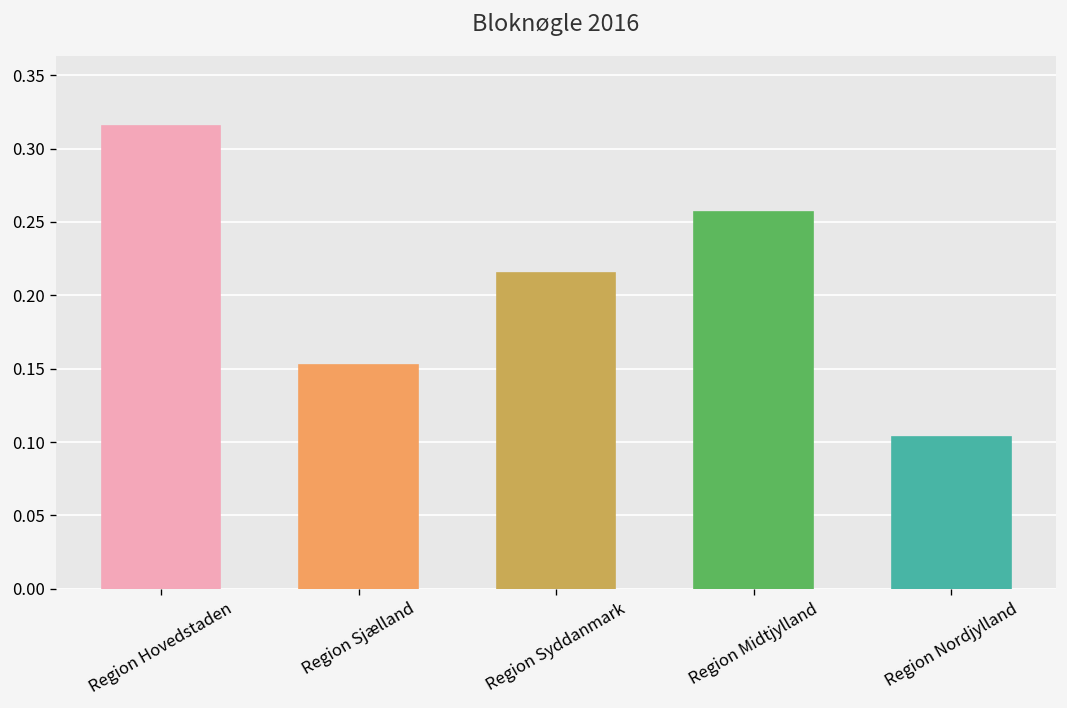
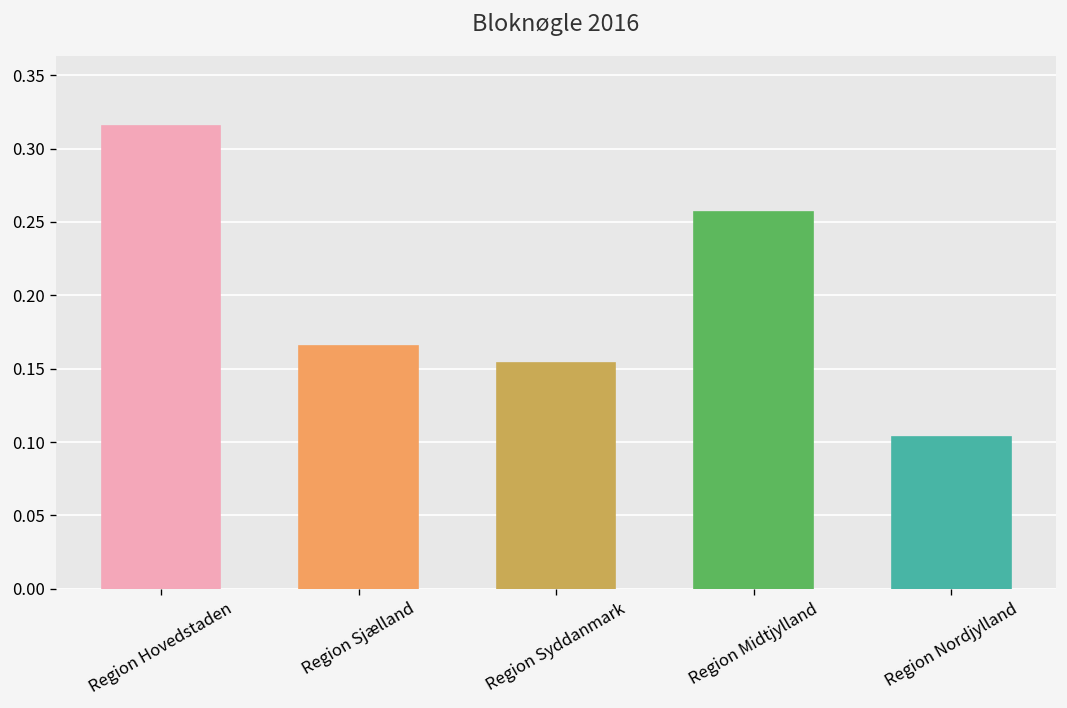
Region Sjælland: 0.153 -> 0.165
Region Syddanmark: 0.215 -> 0.154
